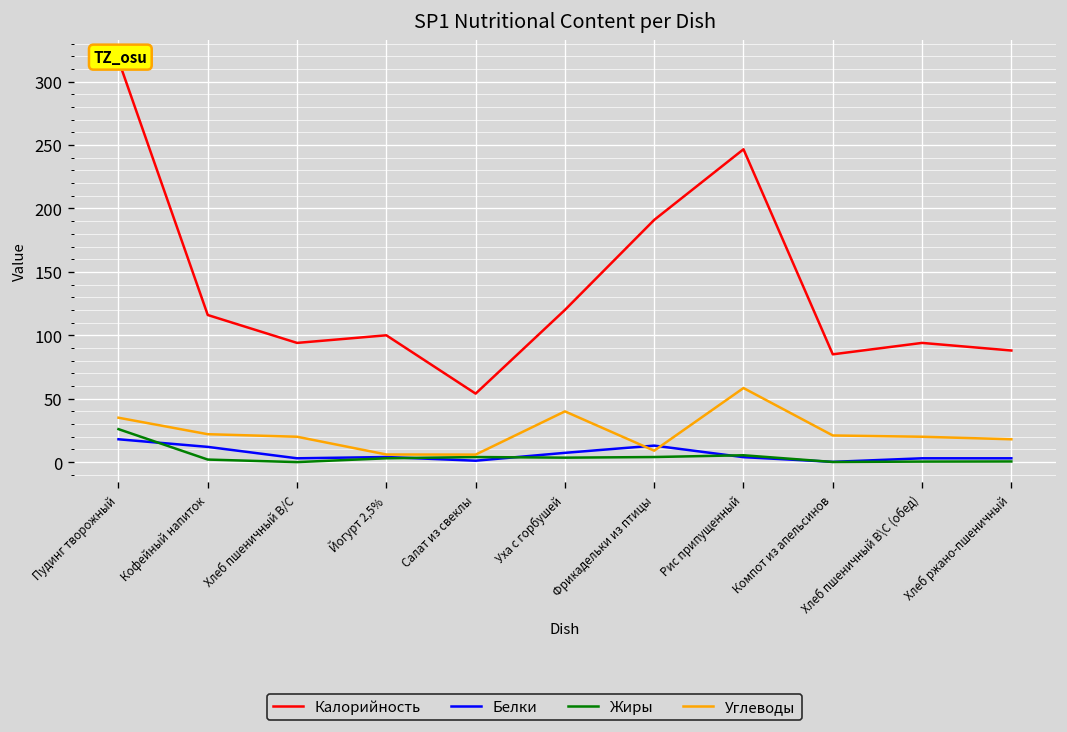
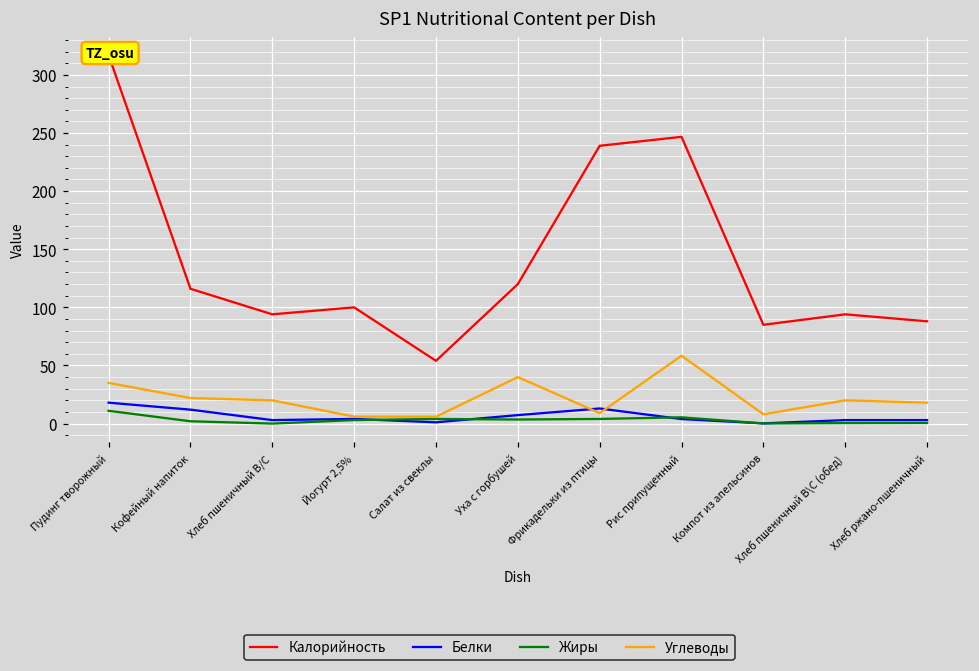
Жиры, Пудинг творожный: 26 -> 11
Калорийность, Фрикадельки из птицы: 191 -> 239
Углеводы, Компот из апельсинов: 21 -> 8
